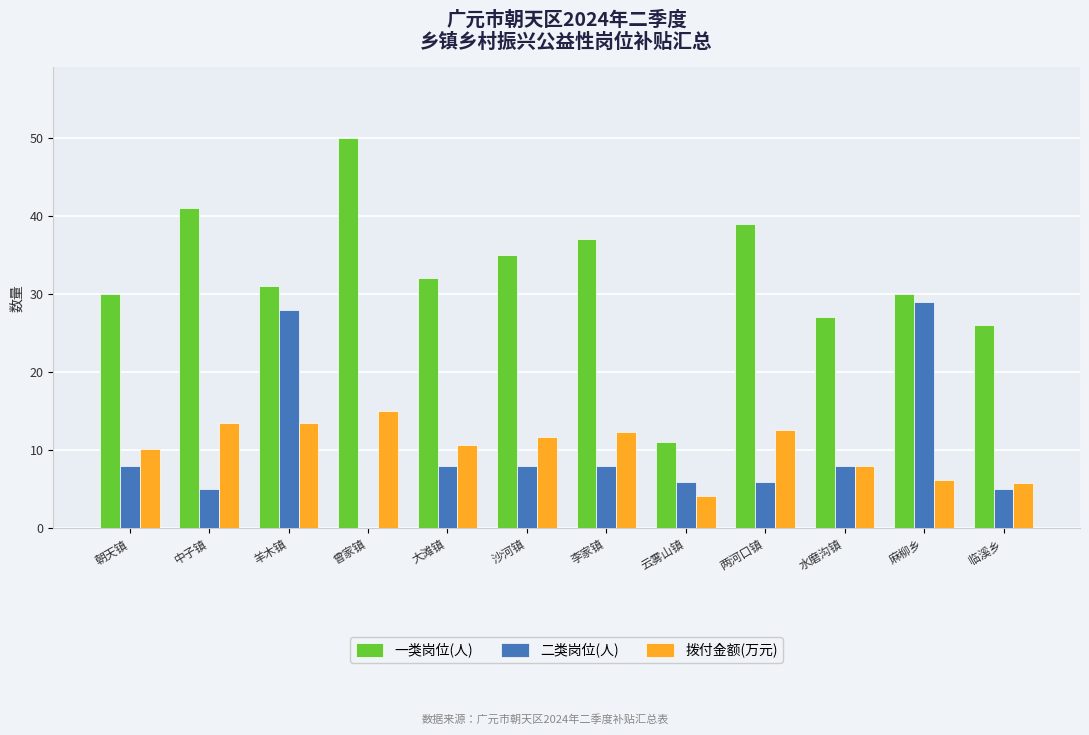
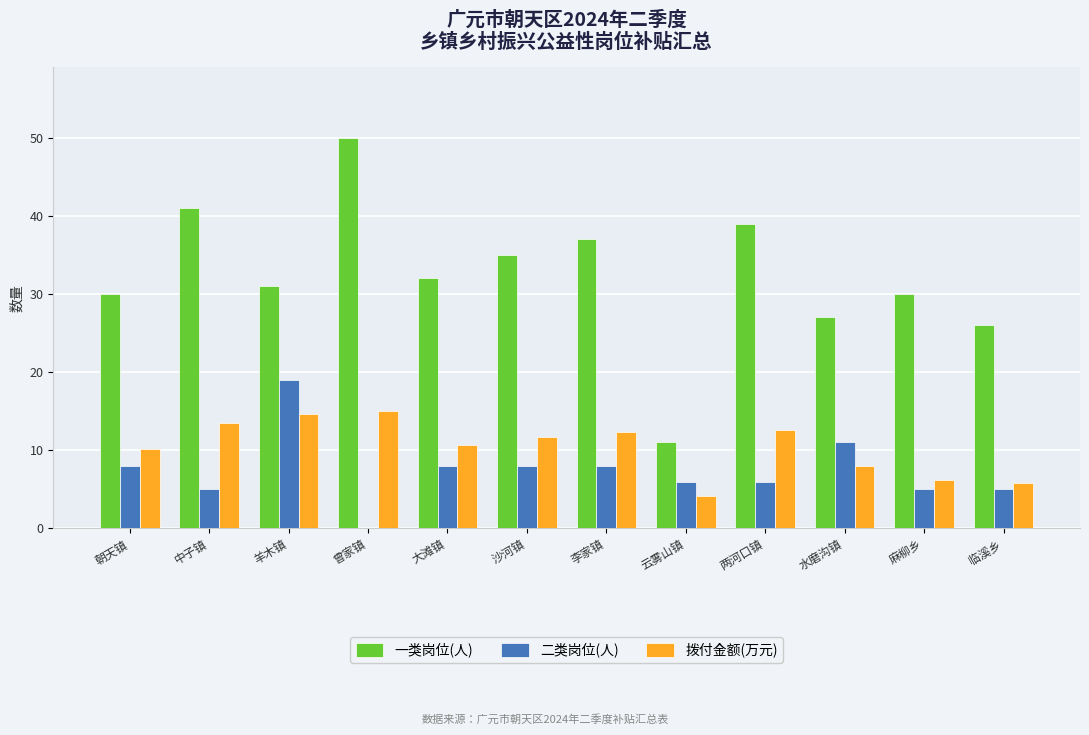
二类岗位(人), 羊木镇: 28 -> 19
拨付金额(万元), 羊木镇: 14 -> 15
二类岗位(人), 水磨沟镇: 8 -> 11
二类岗位(人), 麻柳乡: 29 -> 5
